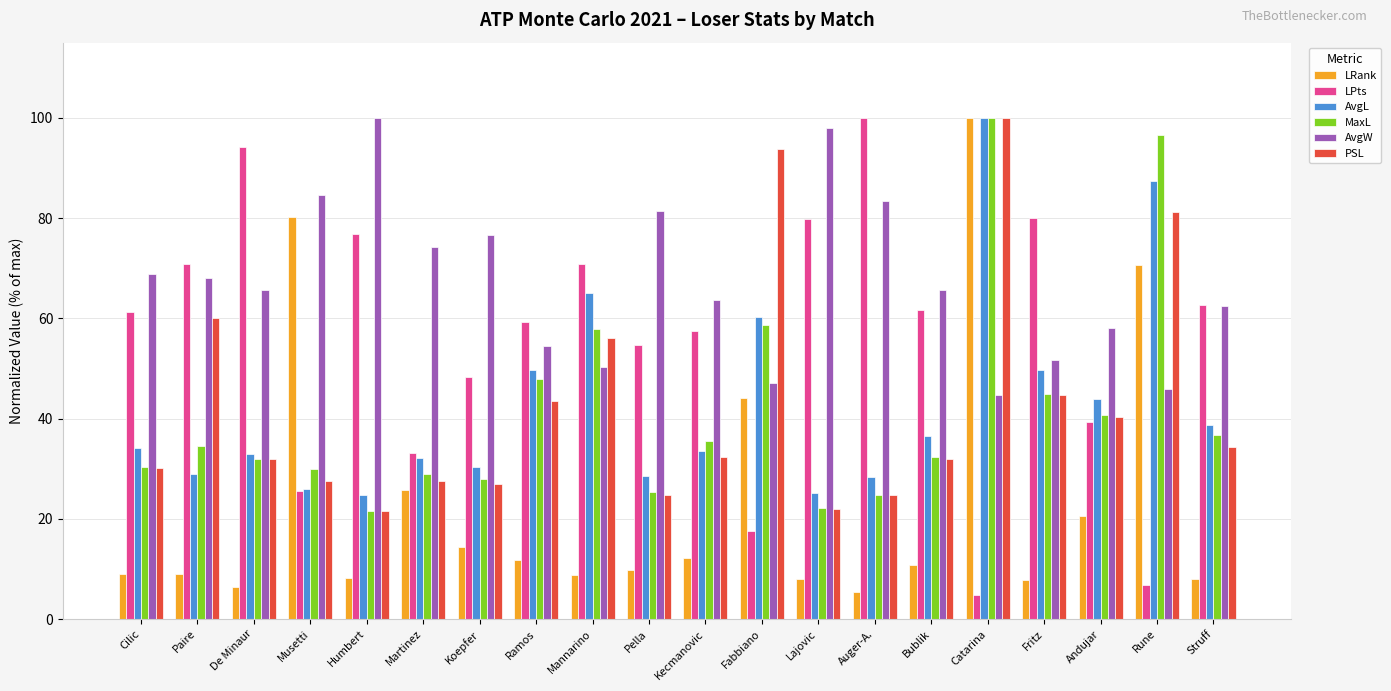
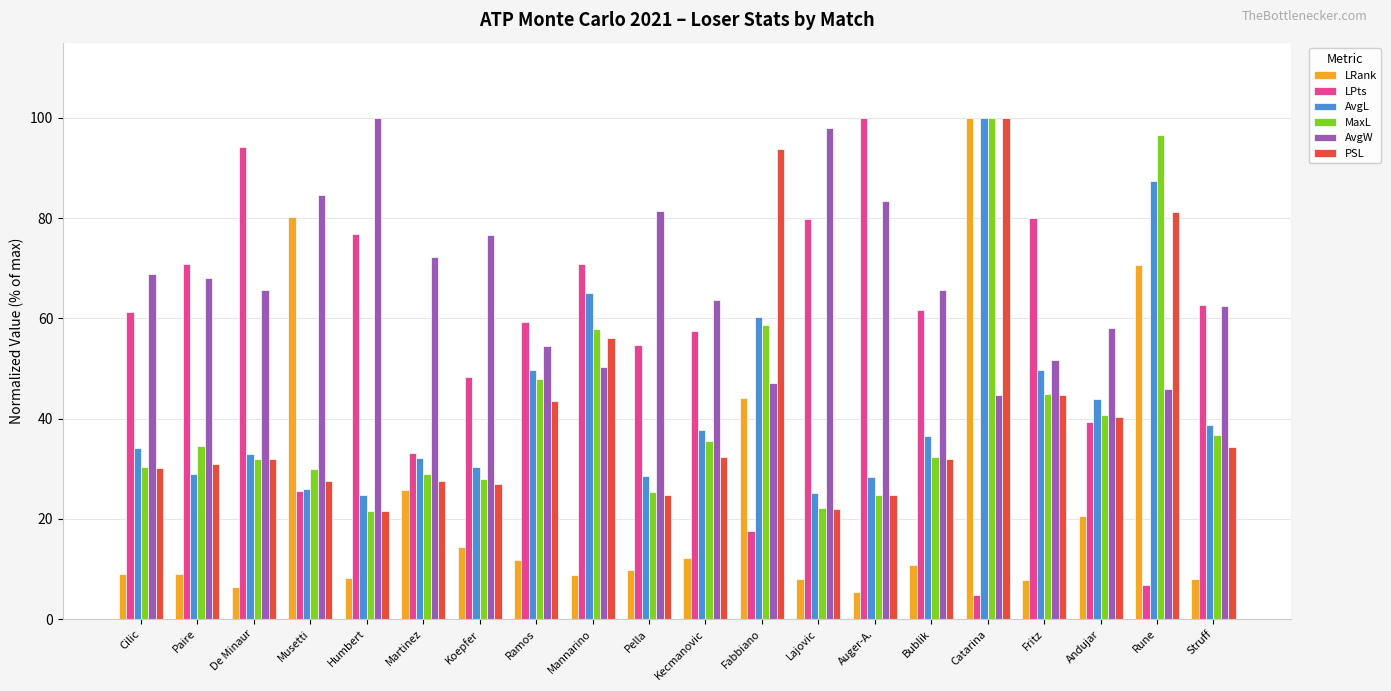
PSL, Paire: 60 -> 31
AvgW, Martinez: 74 -> 72
AvgL, Kecmanovic: 33 -> 38
